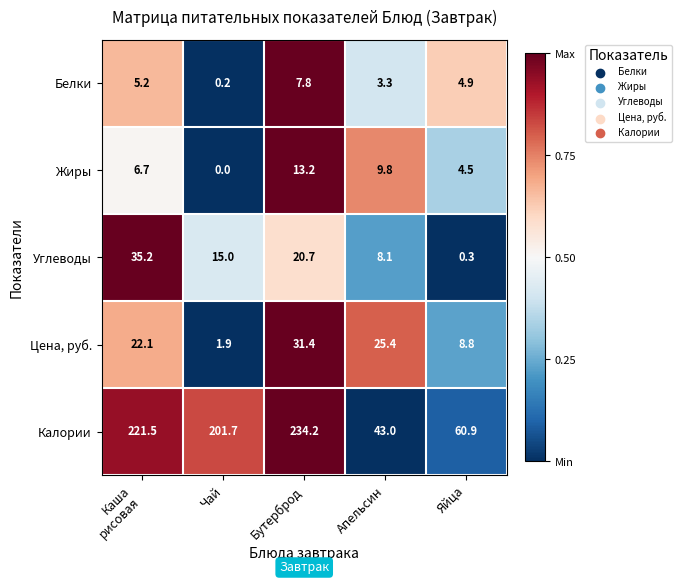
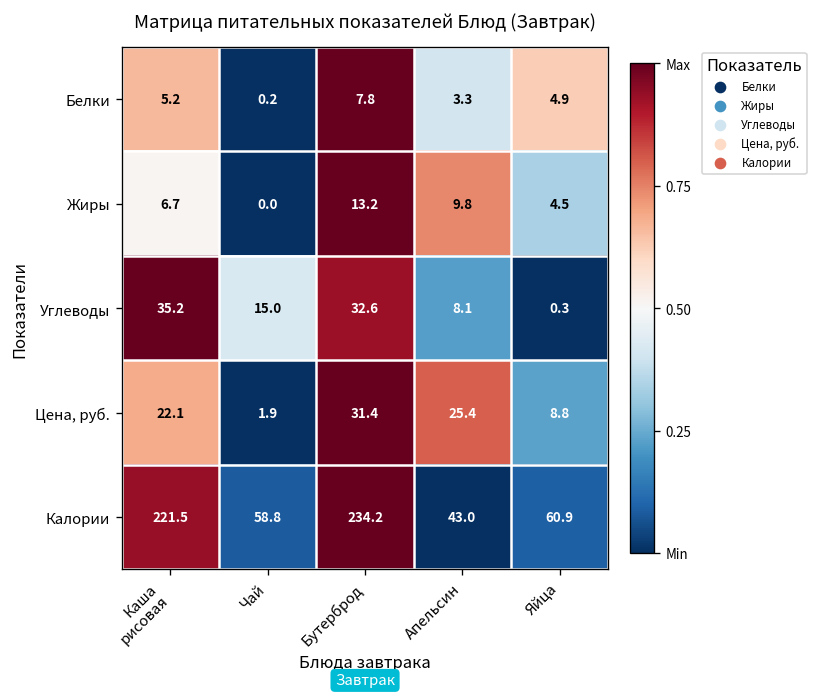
Углеводы, Бутерброд: 20.7 -> 32.6
Калории, Чай: 201.7 -> 58.8
